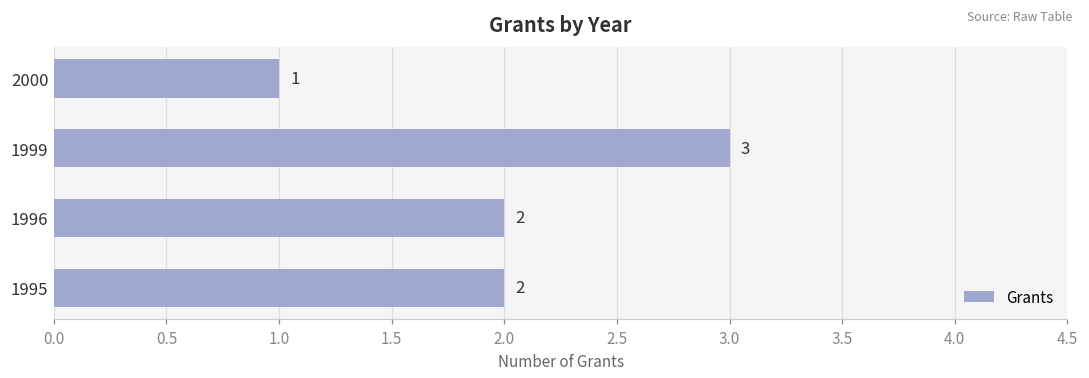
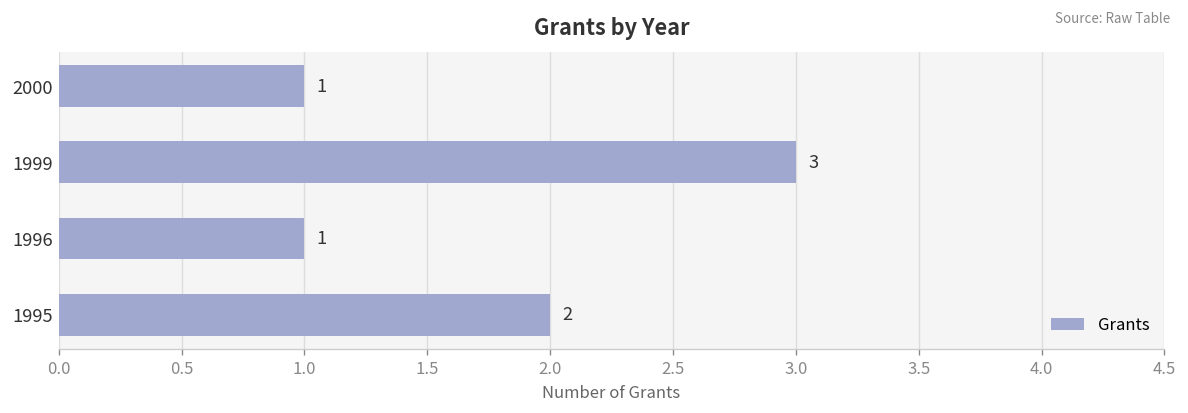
1996: 2 -> 1
